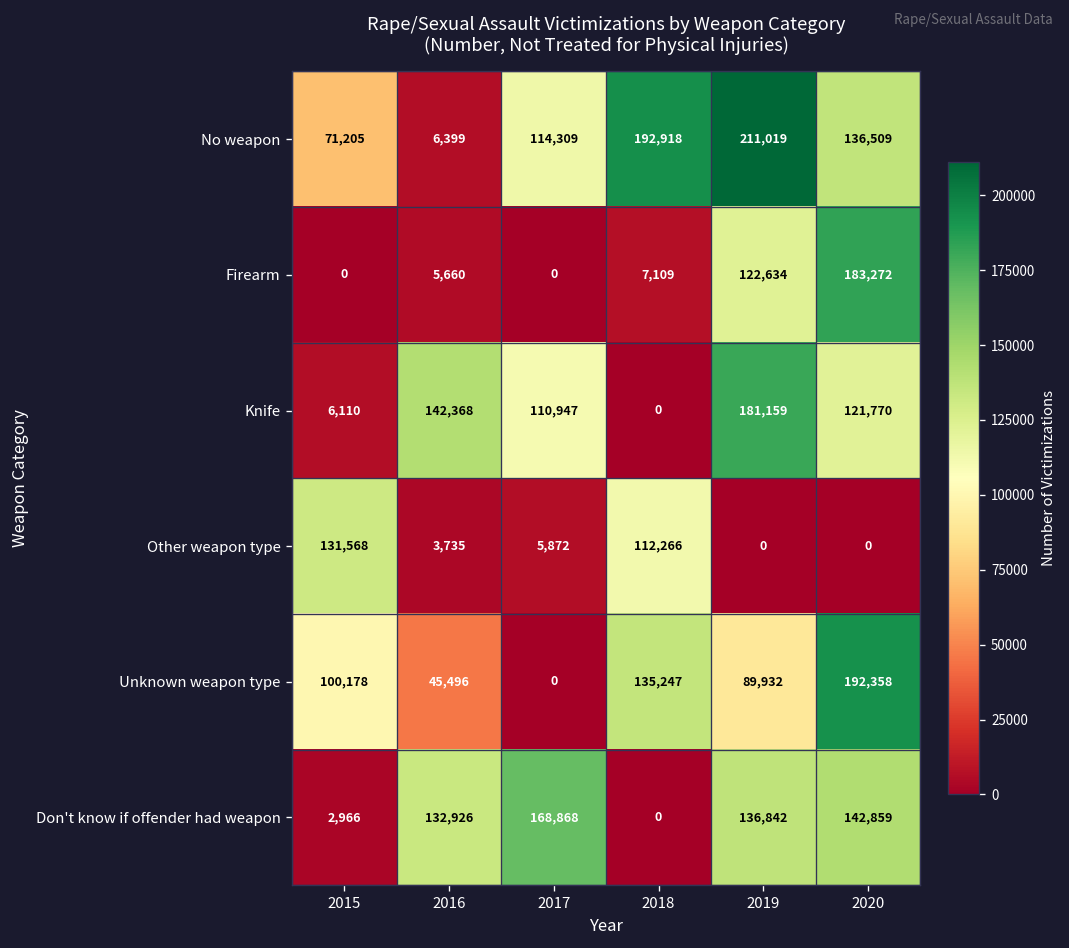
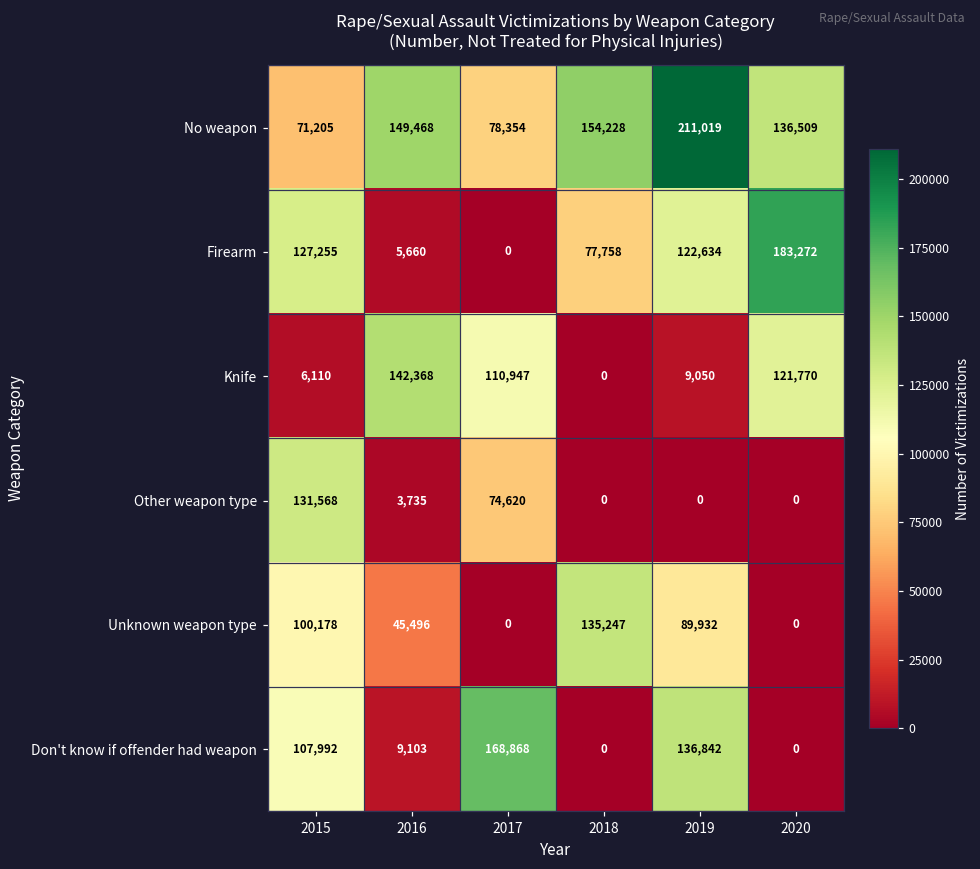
No weapon, 2016: 6,399 -> 149,468
No weapon, 2017: 114,309 -> 78,354
No weapon, 2018: 192,918 -> 154,228
Firearm, 2015: 0 -> 127,255
Firearm, 2018: 7,109 -> 77,758
Knife, 2019: 181,159 -> 9,050
Other weapon type, 2017: 5,872 -> 74,620
Other weapon type, 2018: 112,266 -> 0
Unknown weapon type, 2020: 192,358 -> 0
Don't know if offender had weapon, 2015: 2,966 -> 107,992
Don't know if offender had weapon, 2016: 132,926 -> 9,103
Don't know if offender had weapon, 2020: 142,859 -> 0
